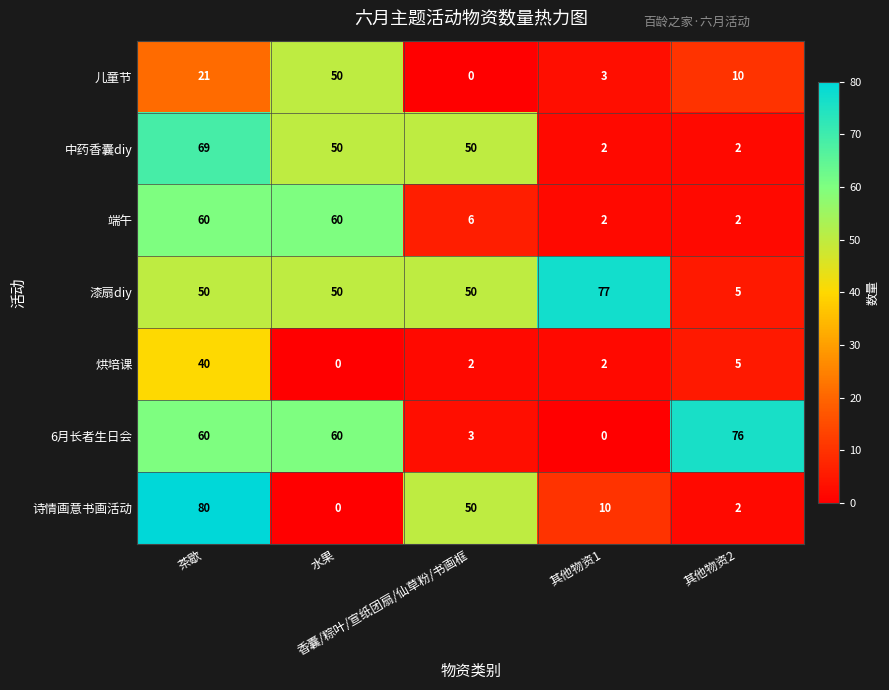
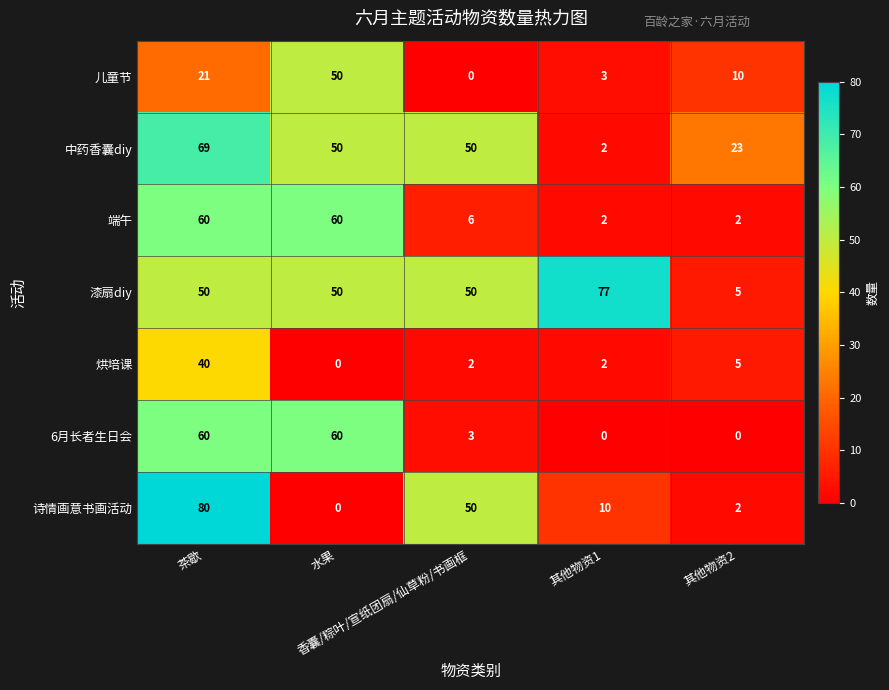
中药香囊diy, 其他物资2: 2 -> 23
6月长者生日会, 其他物资2: 76 -> 0
